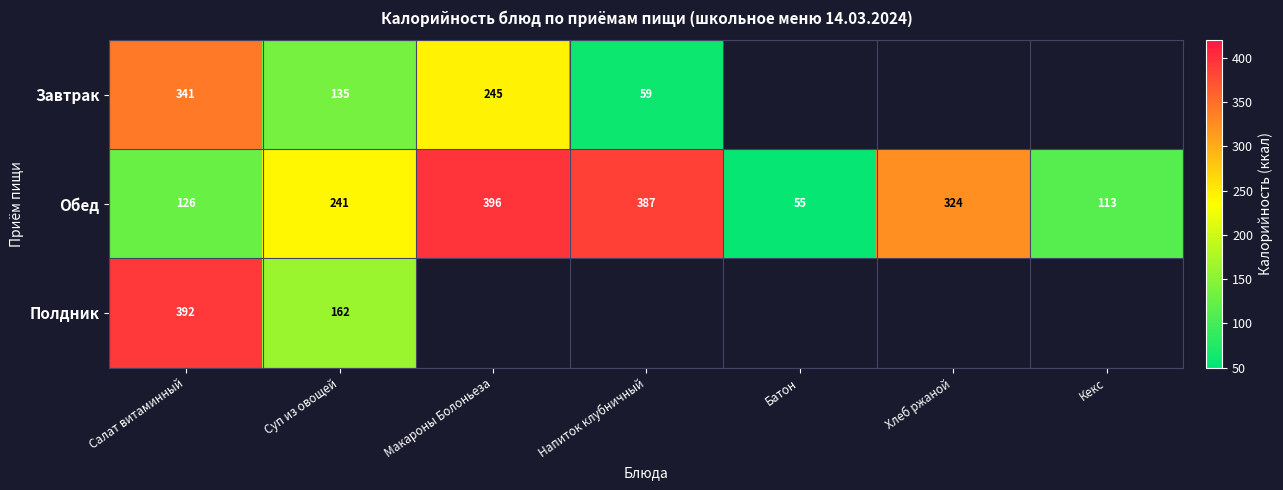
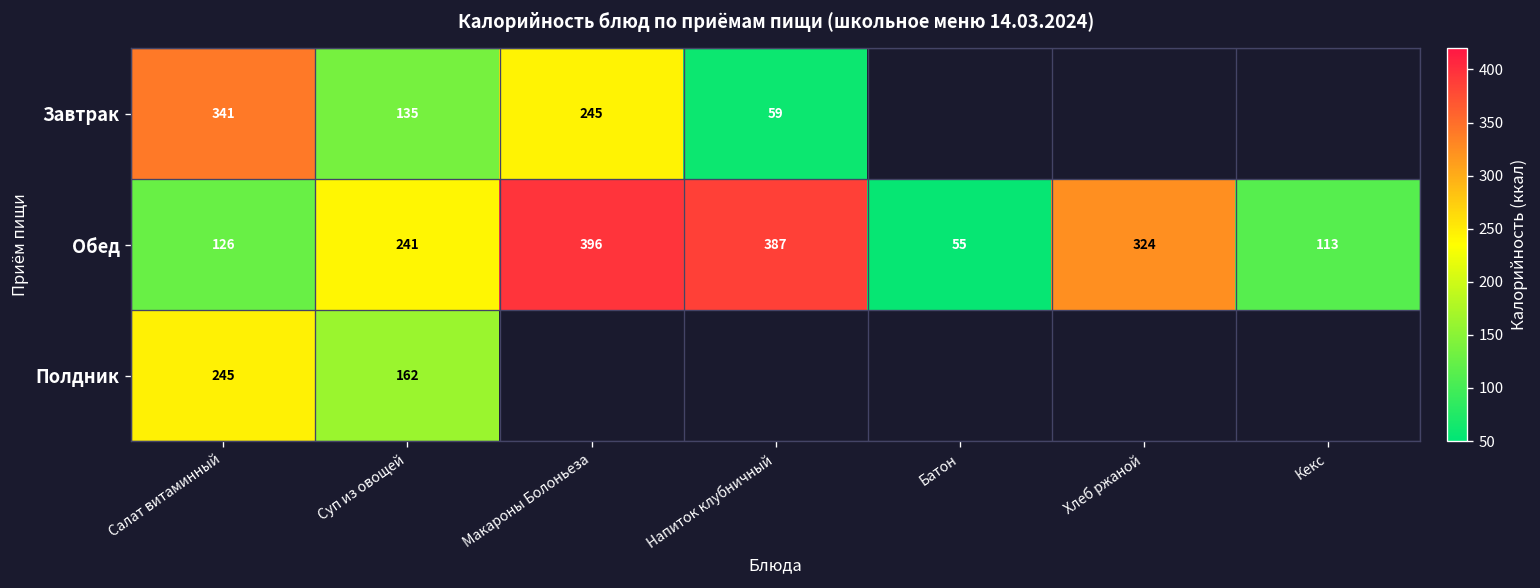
Полдник, Салат витаминный: 392 -> 245
